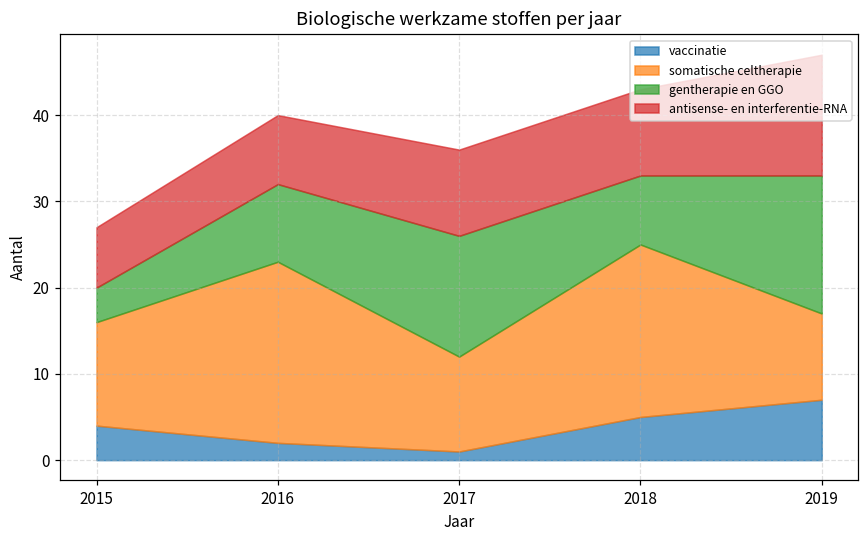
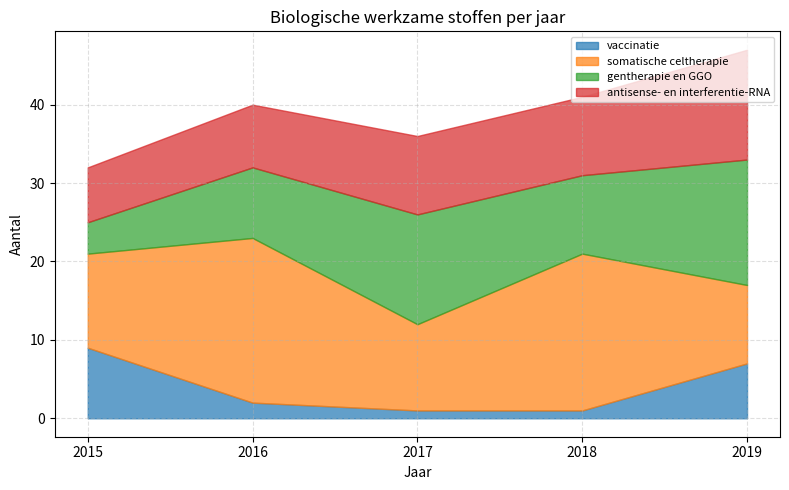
vaccinatie, 2015: 4 -> 9
vaccinatie, 2018: 5 -> 1
gentherapie en GGO, 2018: 8 -> 10
